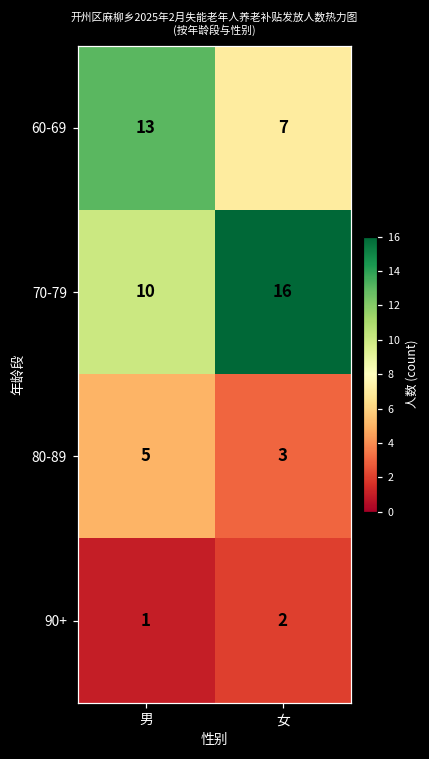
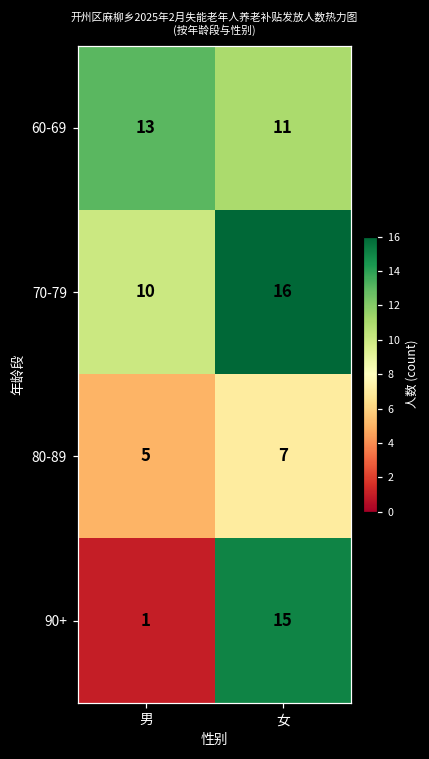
60-69, 女: 7 -> 11
80-89, 女: 3 -> 7
90+, 女: 2 -> 15
